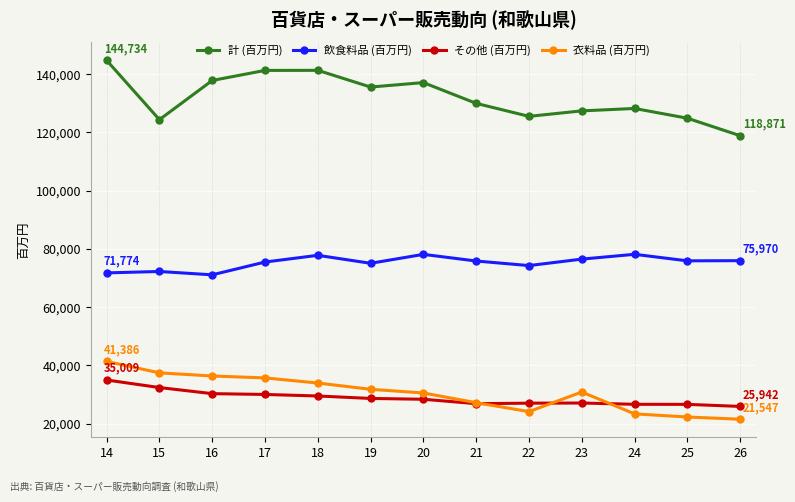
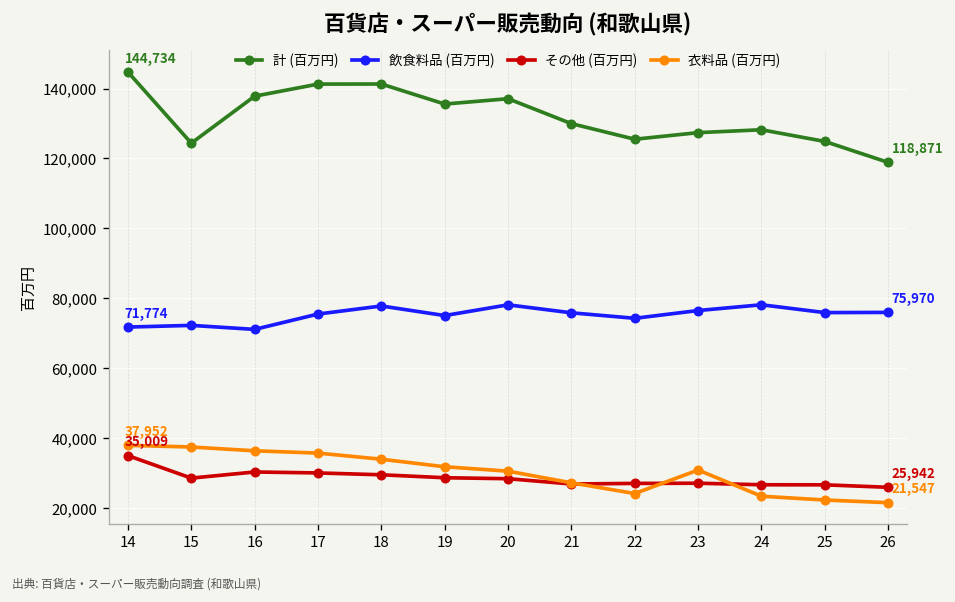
衣料品 (百万円), 14: 41,386 -> 37,952
その他 (百万円), 15: 32,000 -> 29,000
